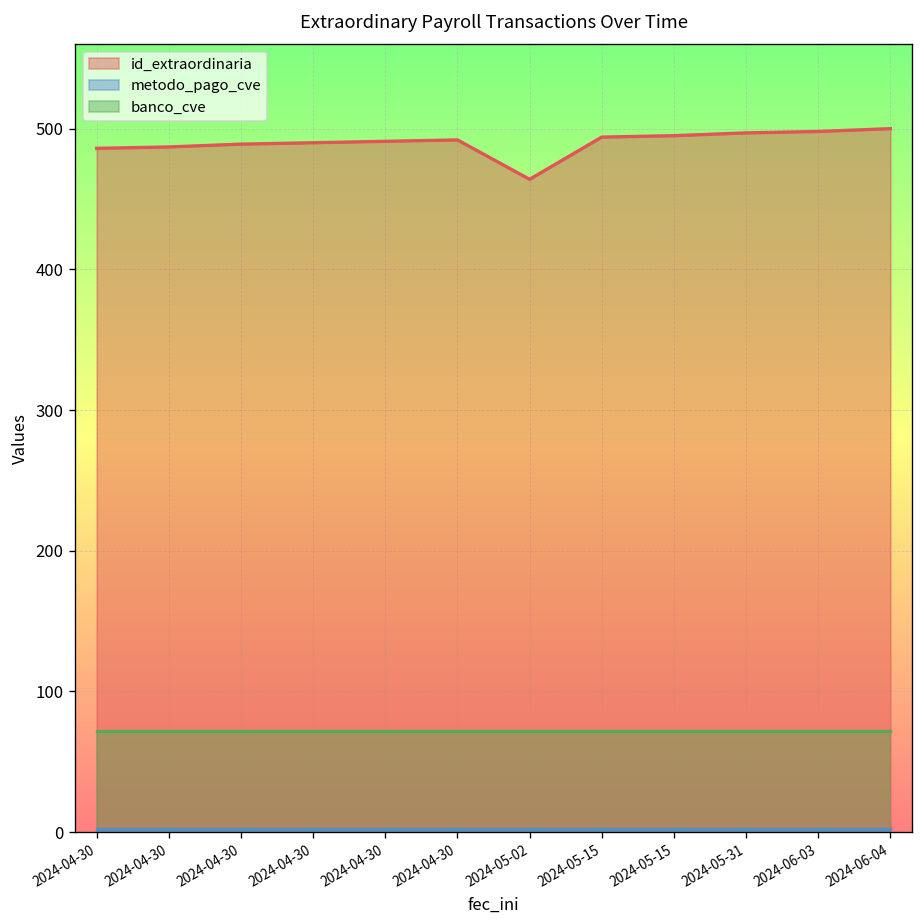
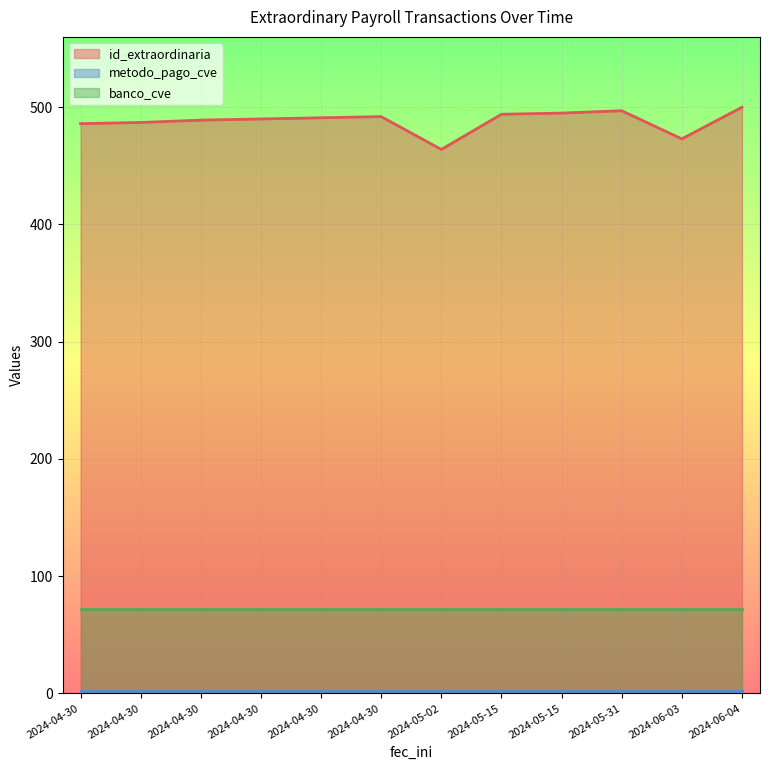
id_extraordinaria, 2024-06-03: 498 -> 473
